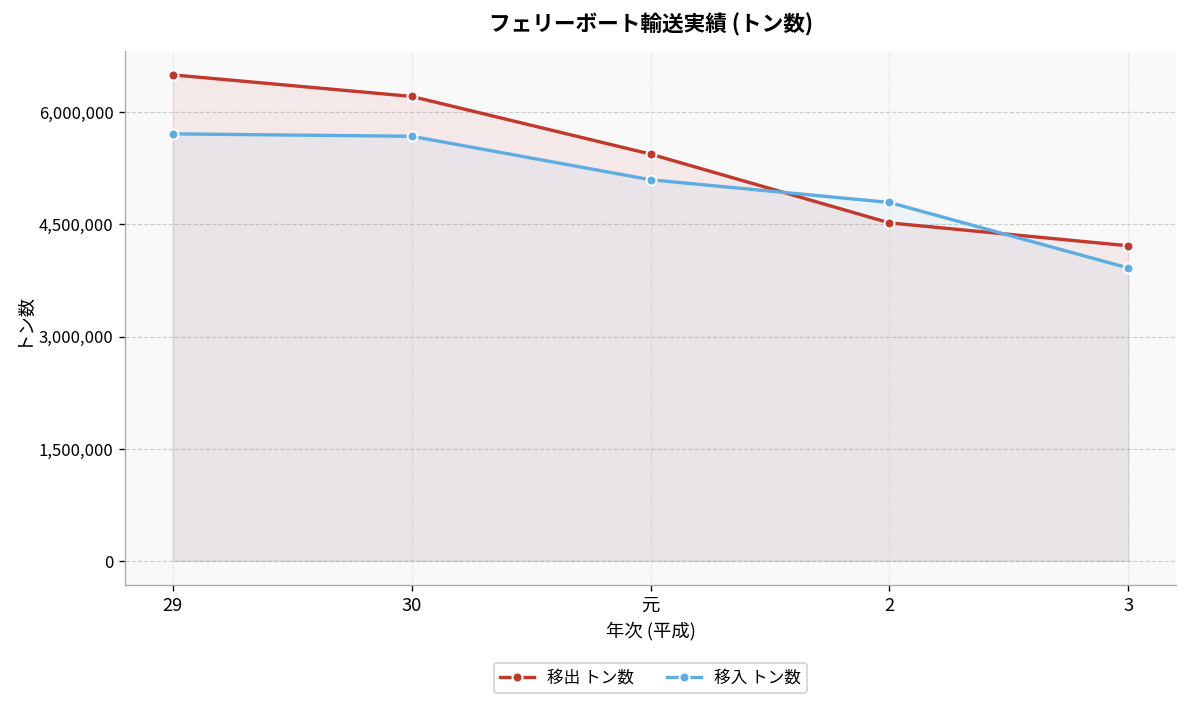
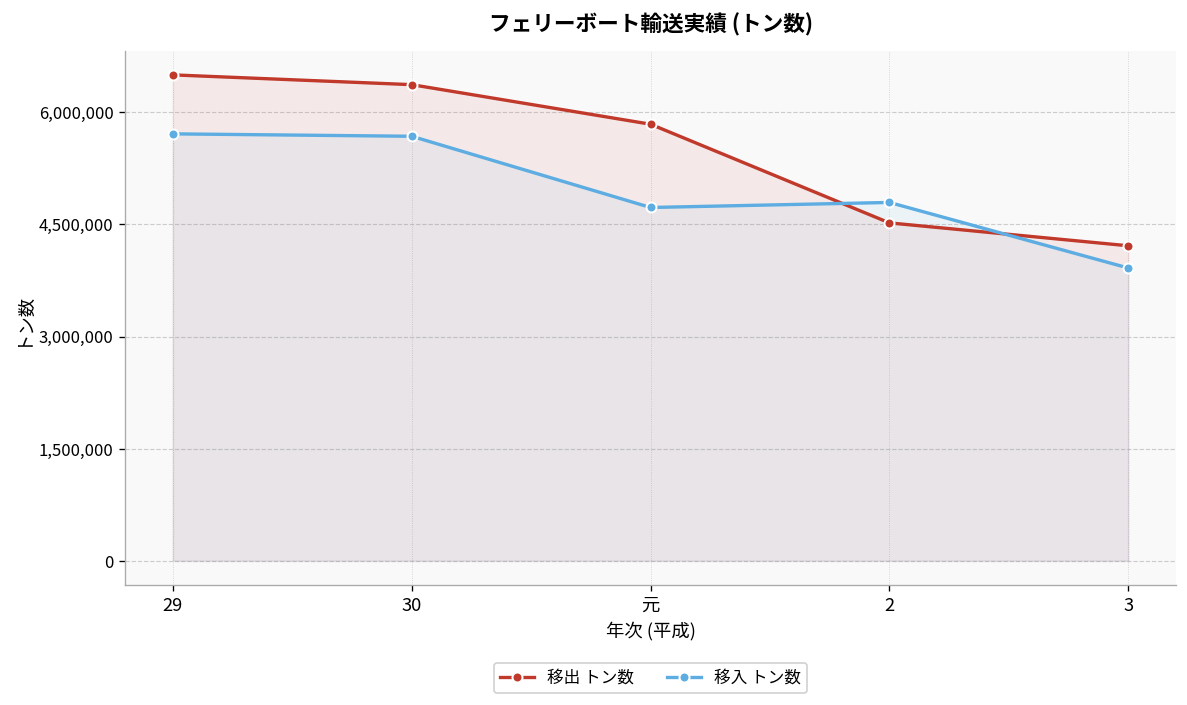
移出 トン数, 30: 6,200,000 -> 6,400,000
移出 トン数, 元: 5,400,000 -> 5,800,000
移入 トン数, 元: 5,100,000 -> 4,700,000
